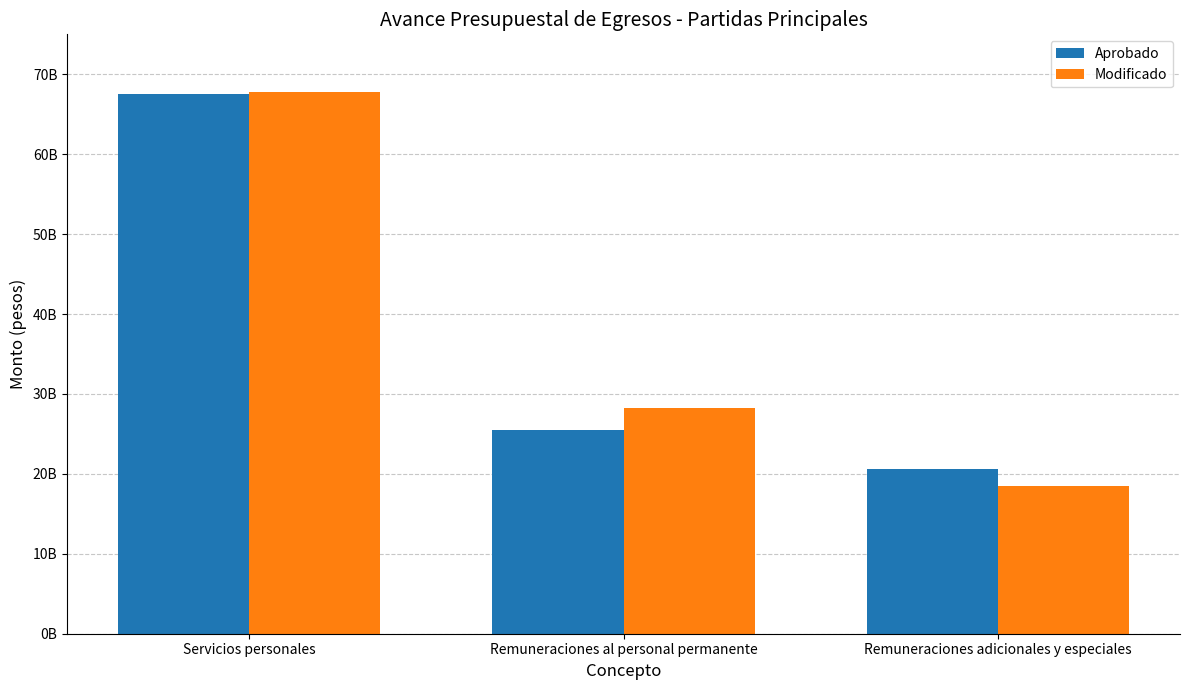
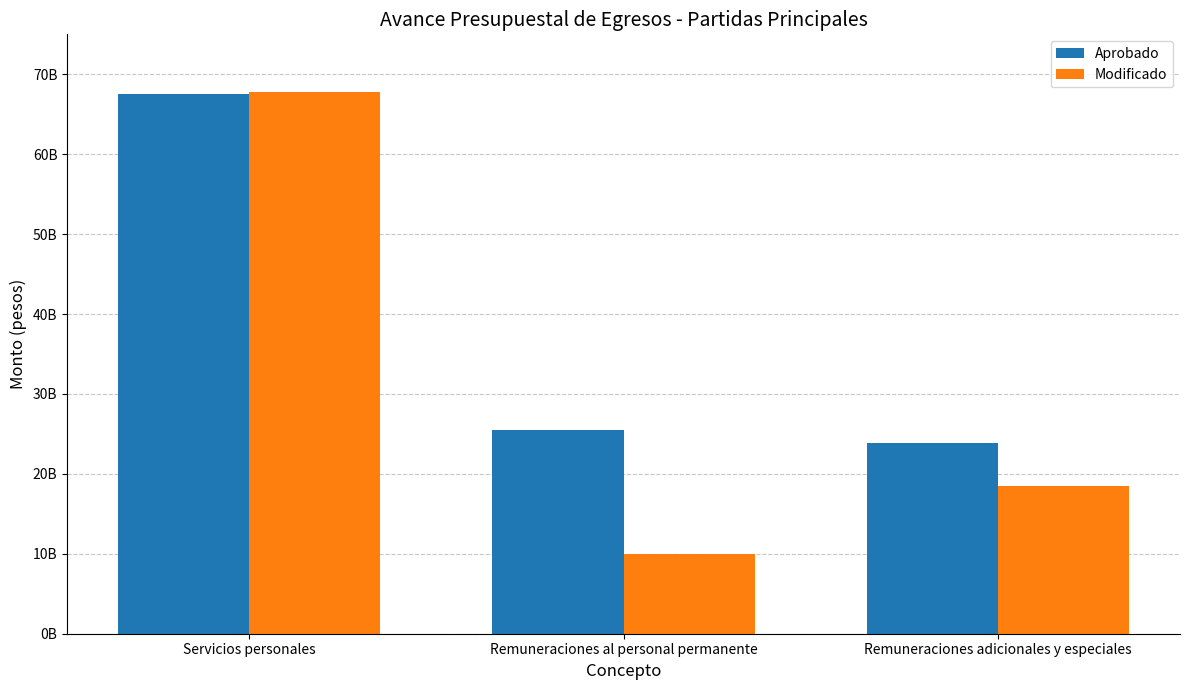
Modificado, Remuneraciones al personal permanente: 28000000000 -> 10000000000
Aprobado, Remuneraciones adicionales y especiales: 21000000000 -> 24000000000
